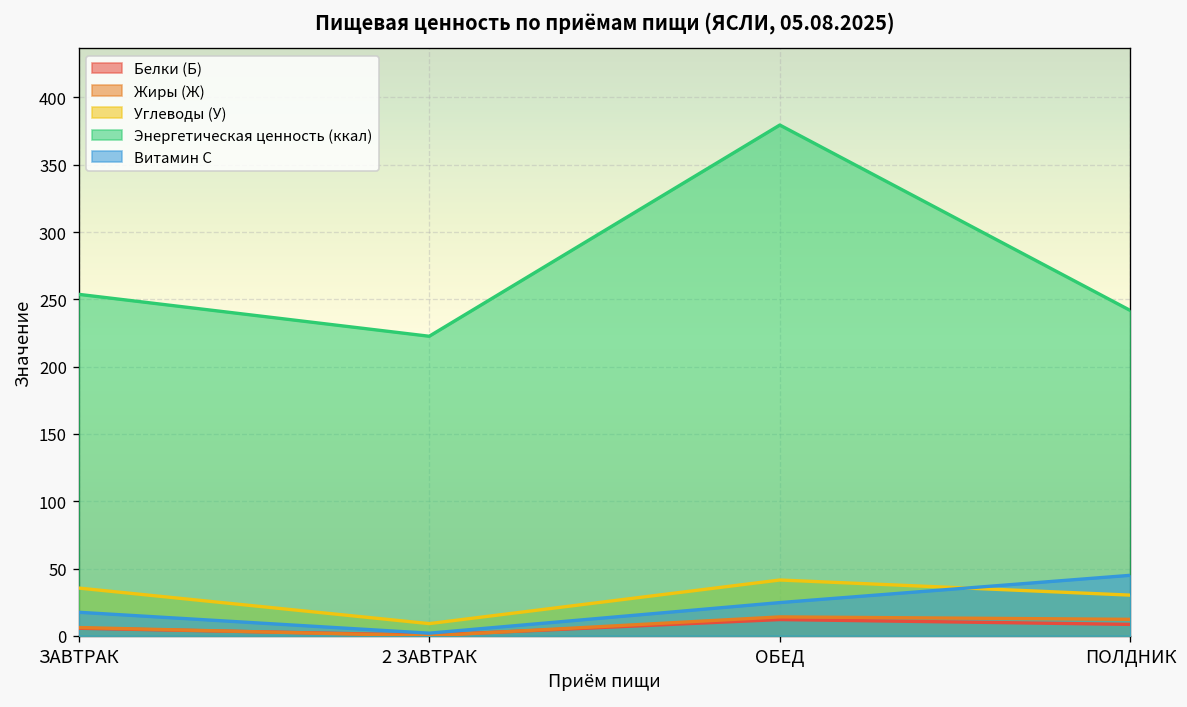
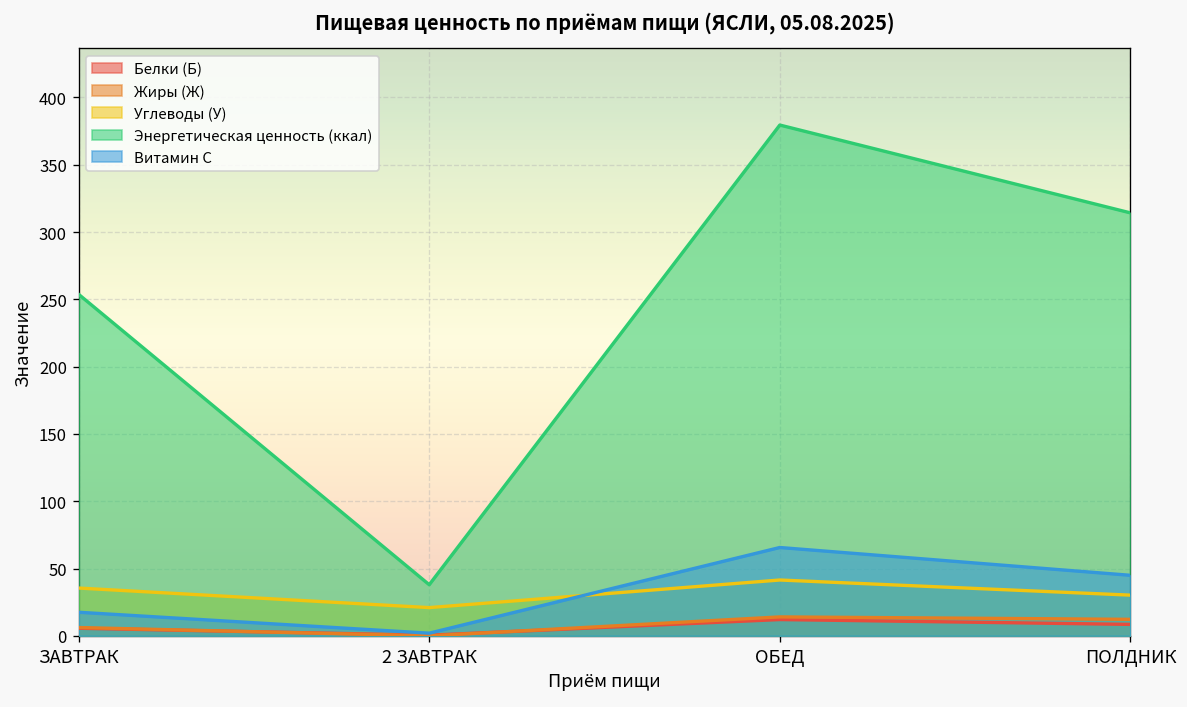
Углеводы (У), 2 ЗАВТРАК: 9 -> 21
Энергетическая ценность (ккал), 2 ЗАВТРАК: 223 -> 38
Витамин С, ОБЕД: 25 -> 66
Энергетическая ценность (ккал), ПОЛДНИК: 242 -> 314
